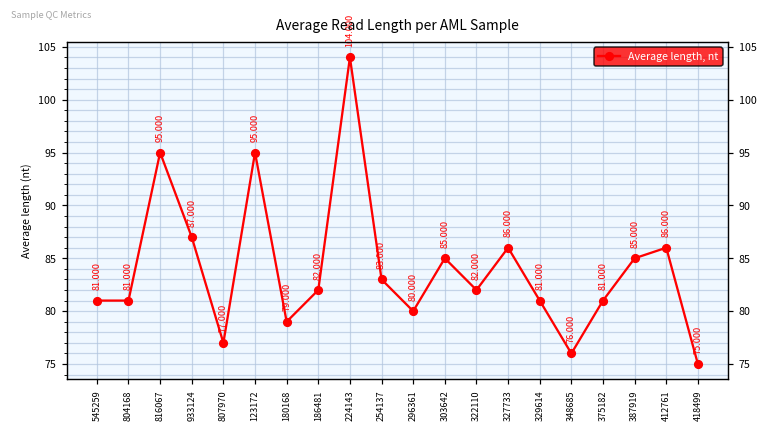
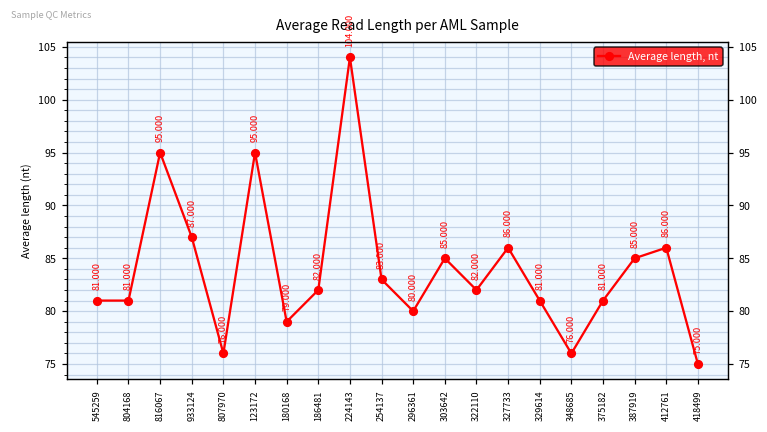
807970: 77.000 -> 76.000
